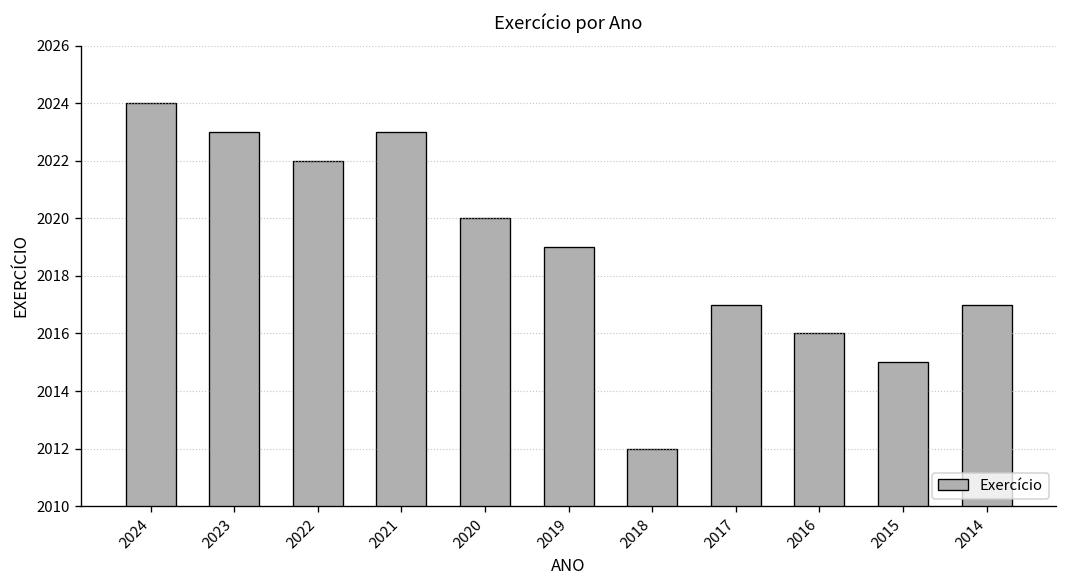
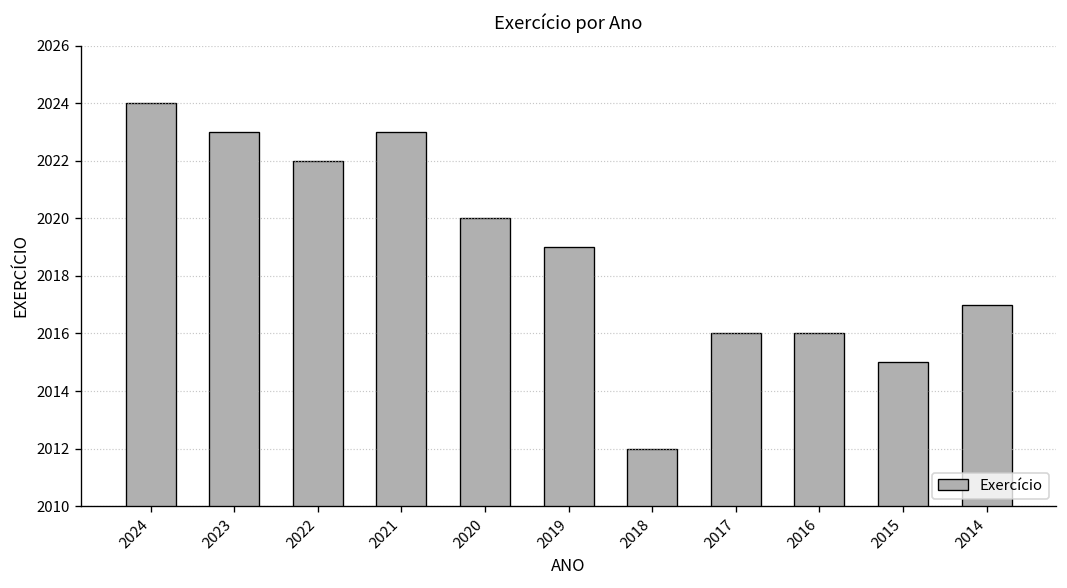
2017: 2017 -> 2016
